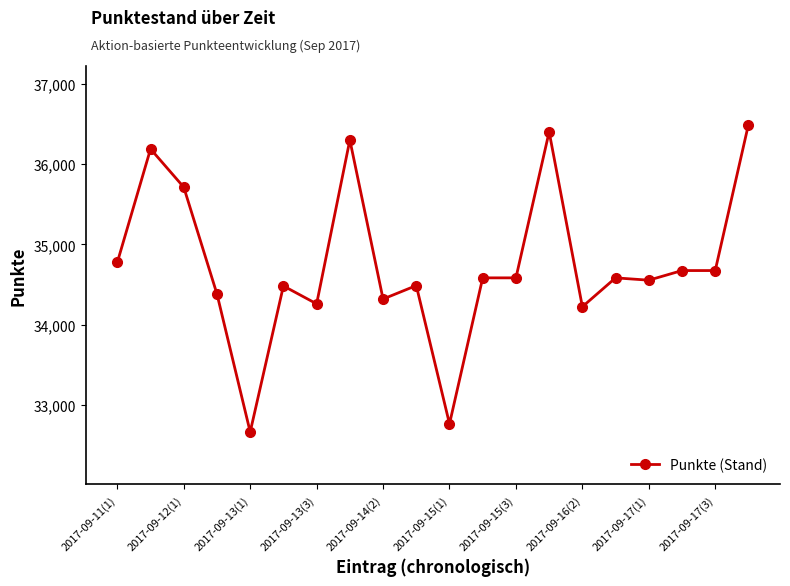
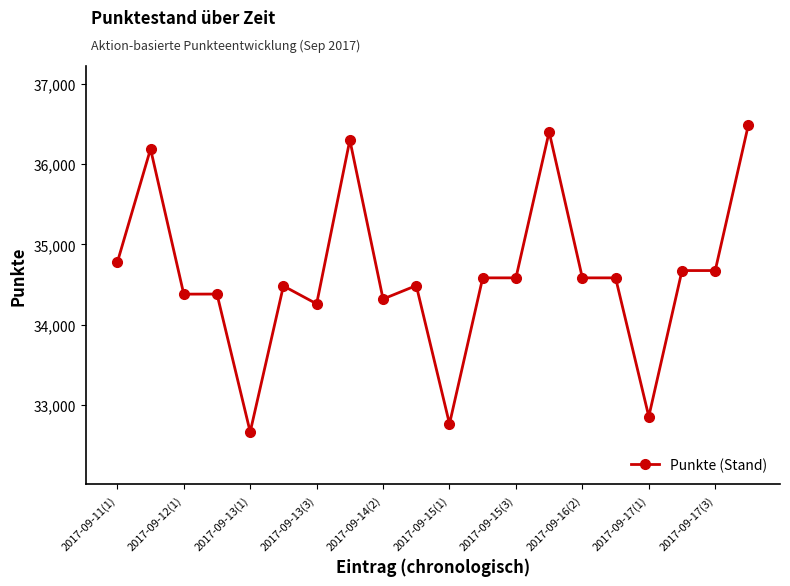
2017-09-12(1): 35,700 -> 34,400
2017-09-16(2): 34,200 -> 34,600
2017-09-17(1): 34,600 -> 32,900
